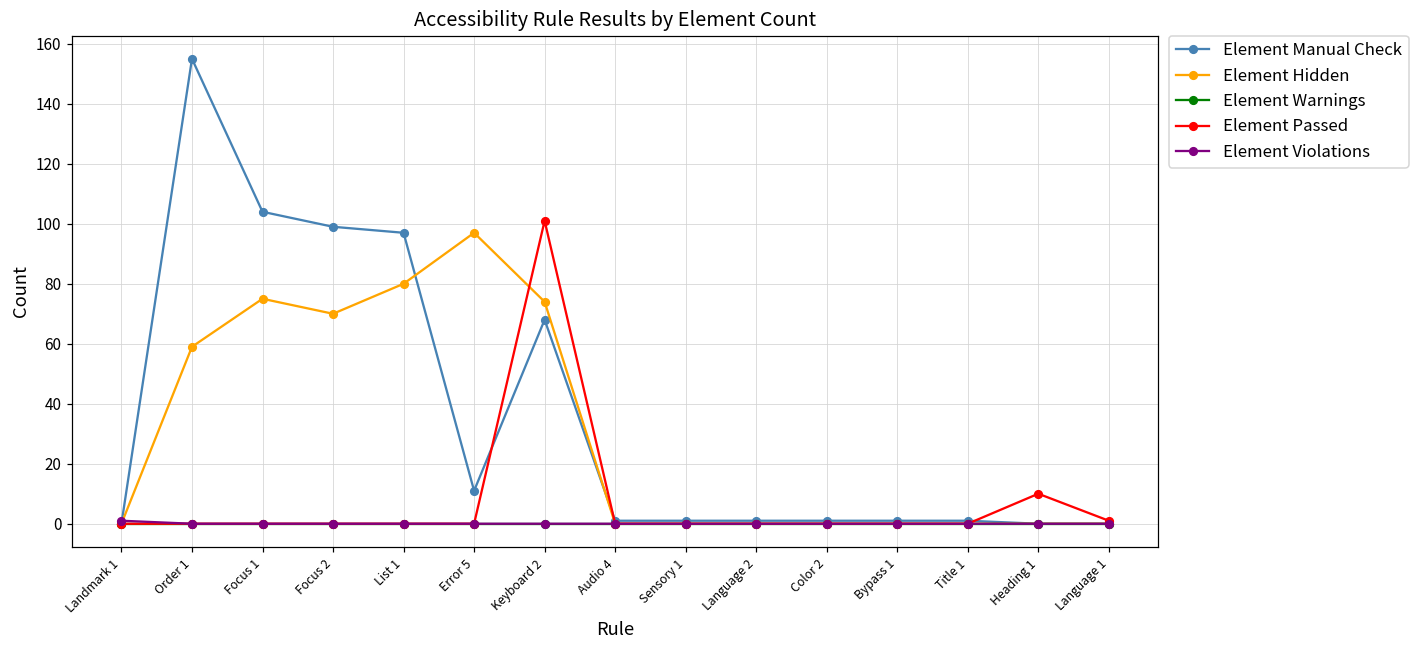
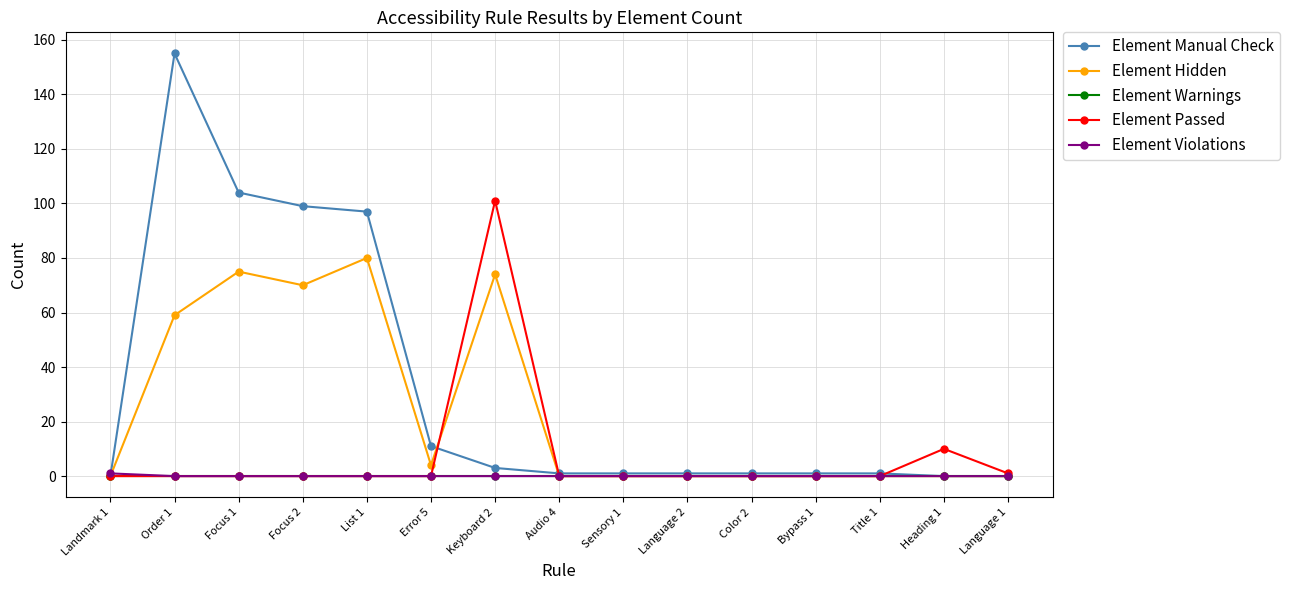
Element Hidden, Error 5: 97 -> 4
Element Manual Check, Keyboard 2: 68 -> 3
